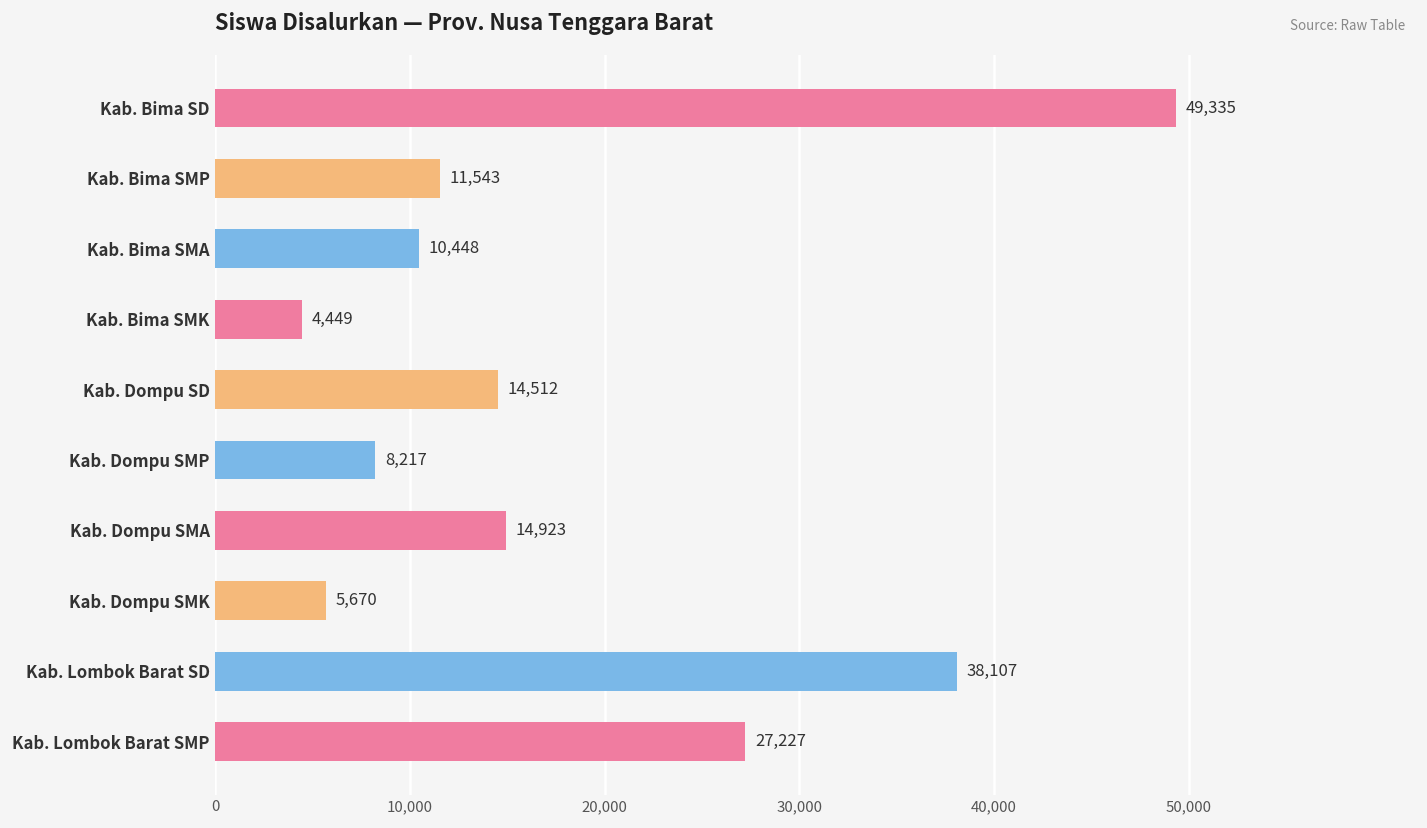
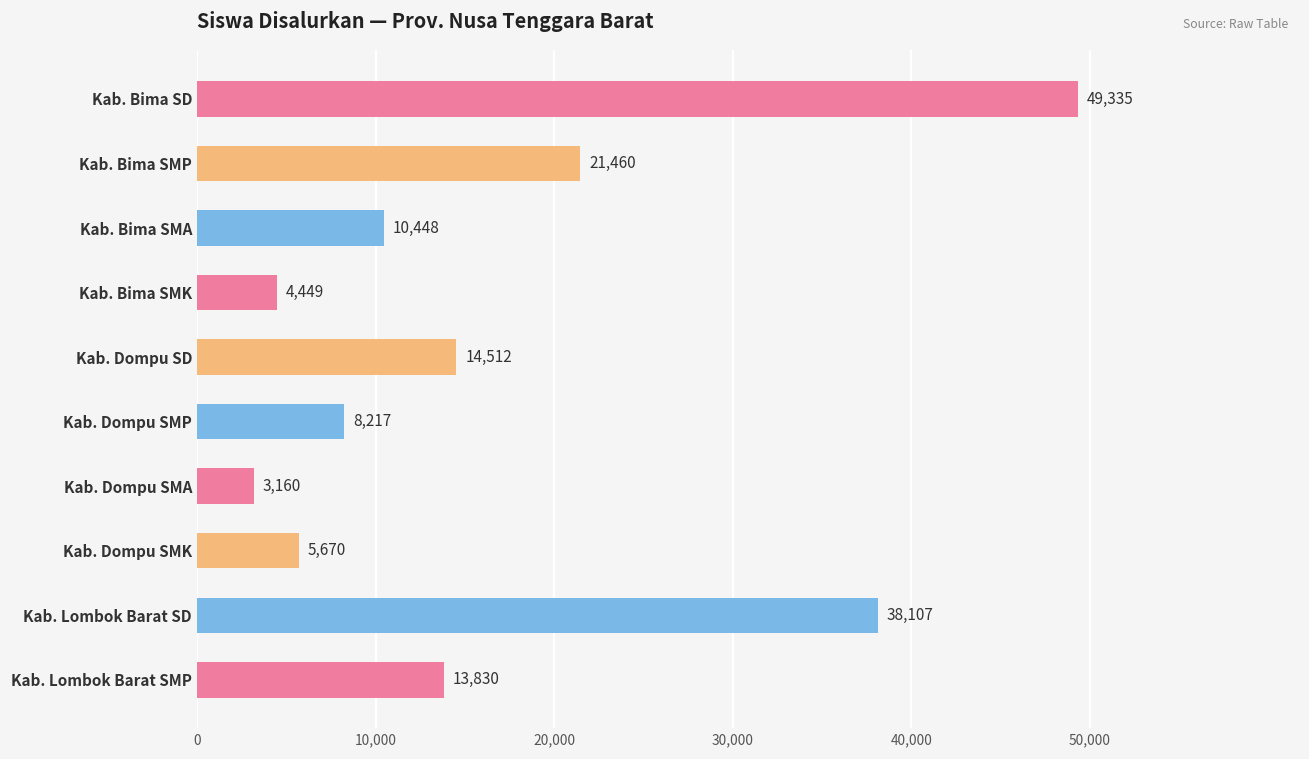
Kab. Bima SMP: 11,543 -> 21,460
Kab. Dompu SMA: 14,923 -> 3,160
Kab. Lombok Barat SMP: 27,227 -> 13,830
